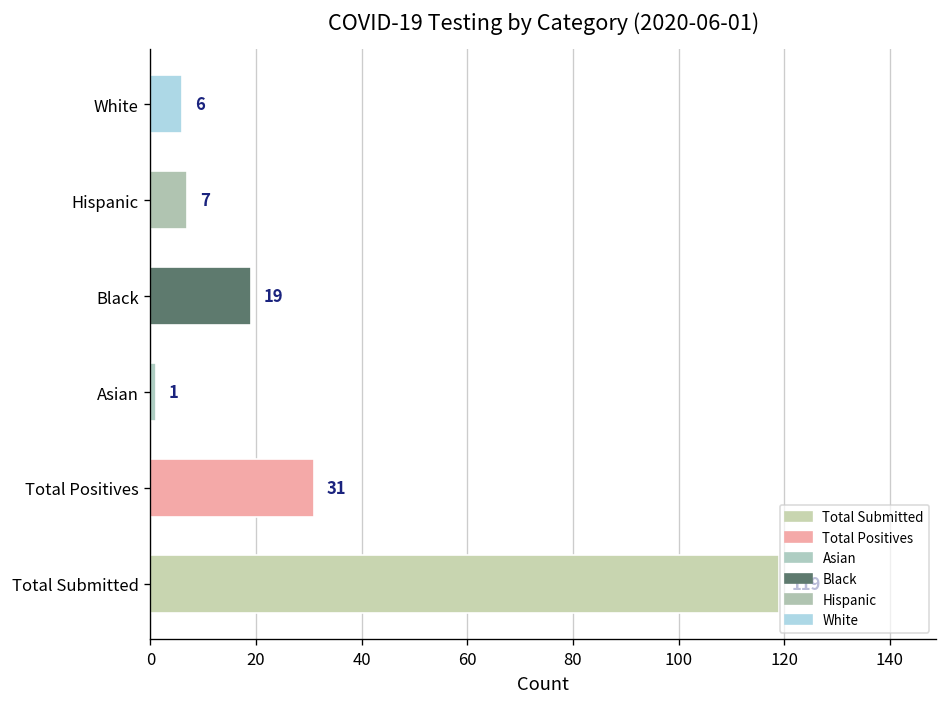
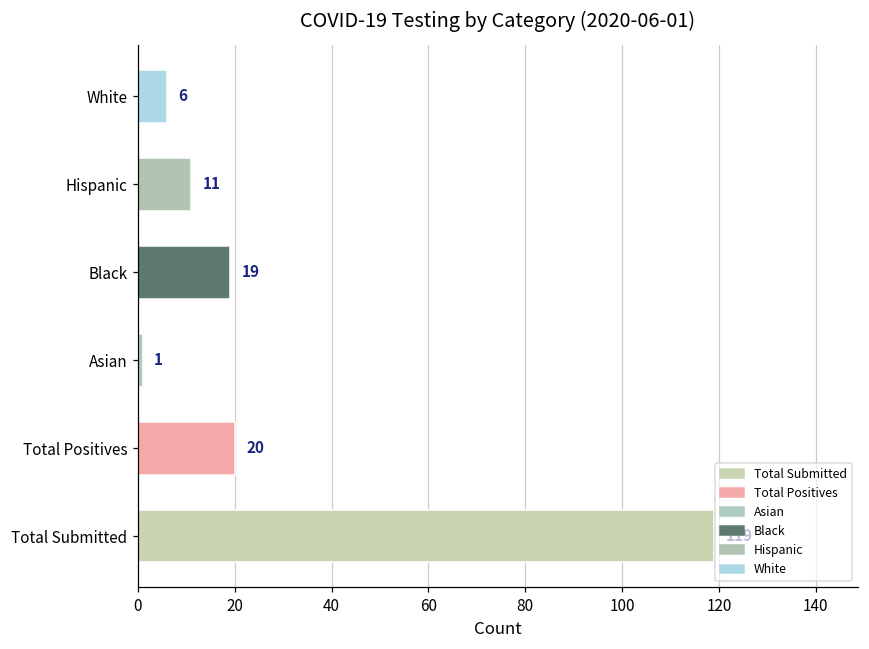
Hispanic: 7 -> 11
Total Positives: 31 -> 20
